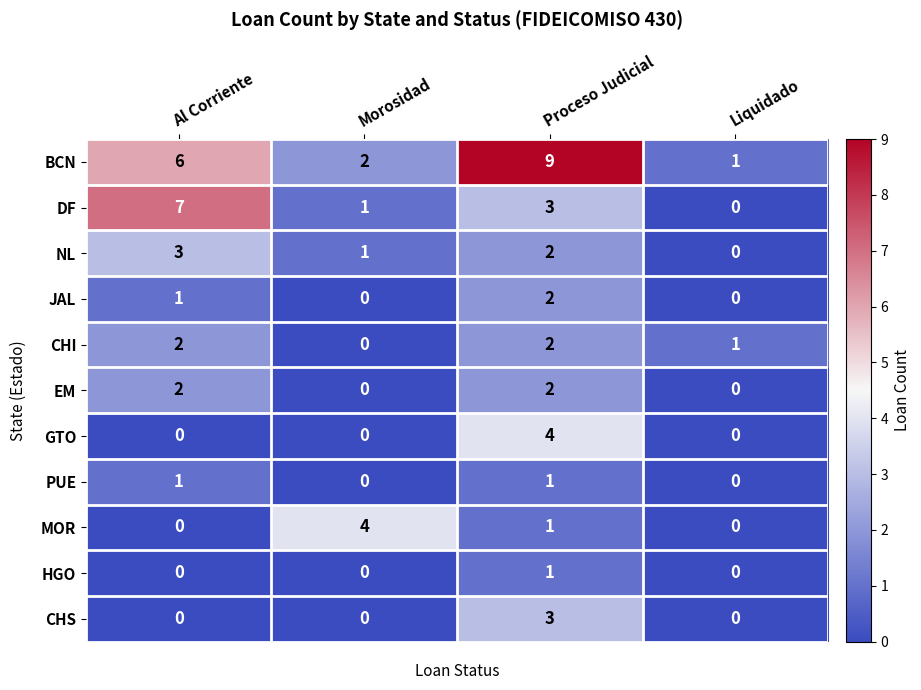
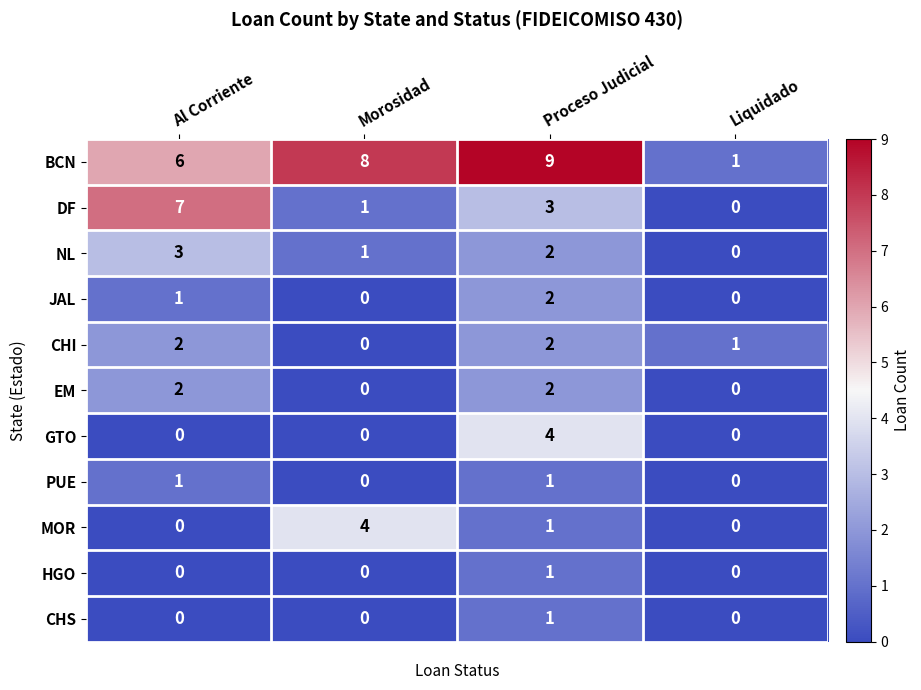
BCN, Morosidad: 2 -> 8
CHS, Proceso Judicial: 3 -> 1
